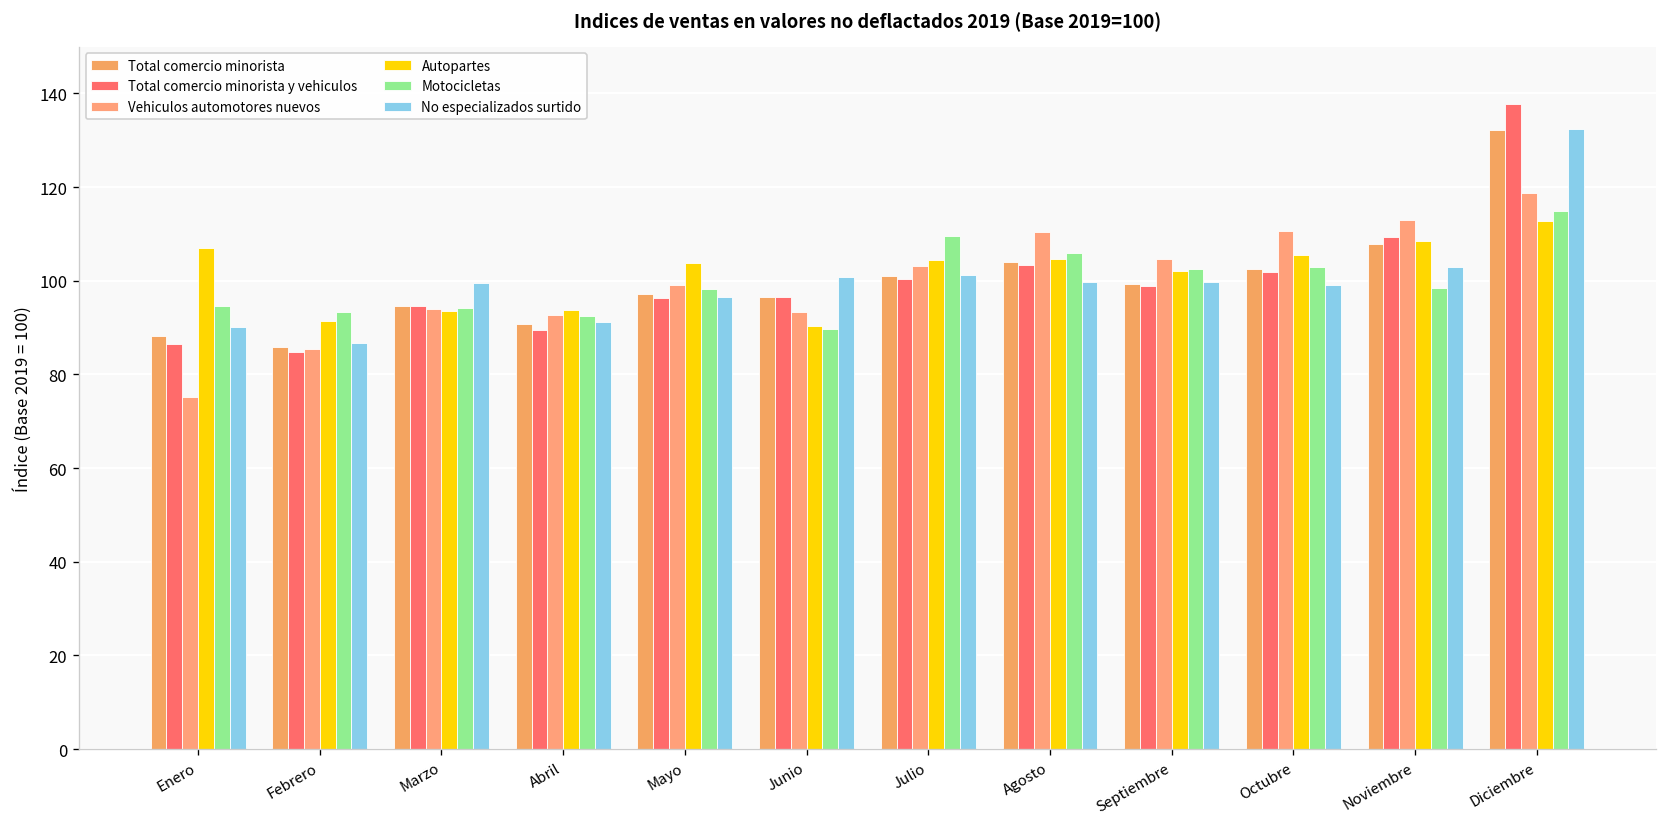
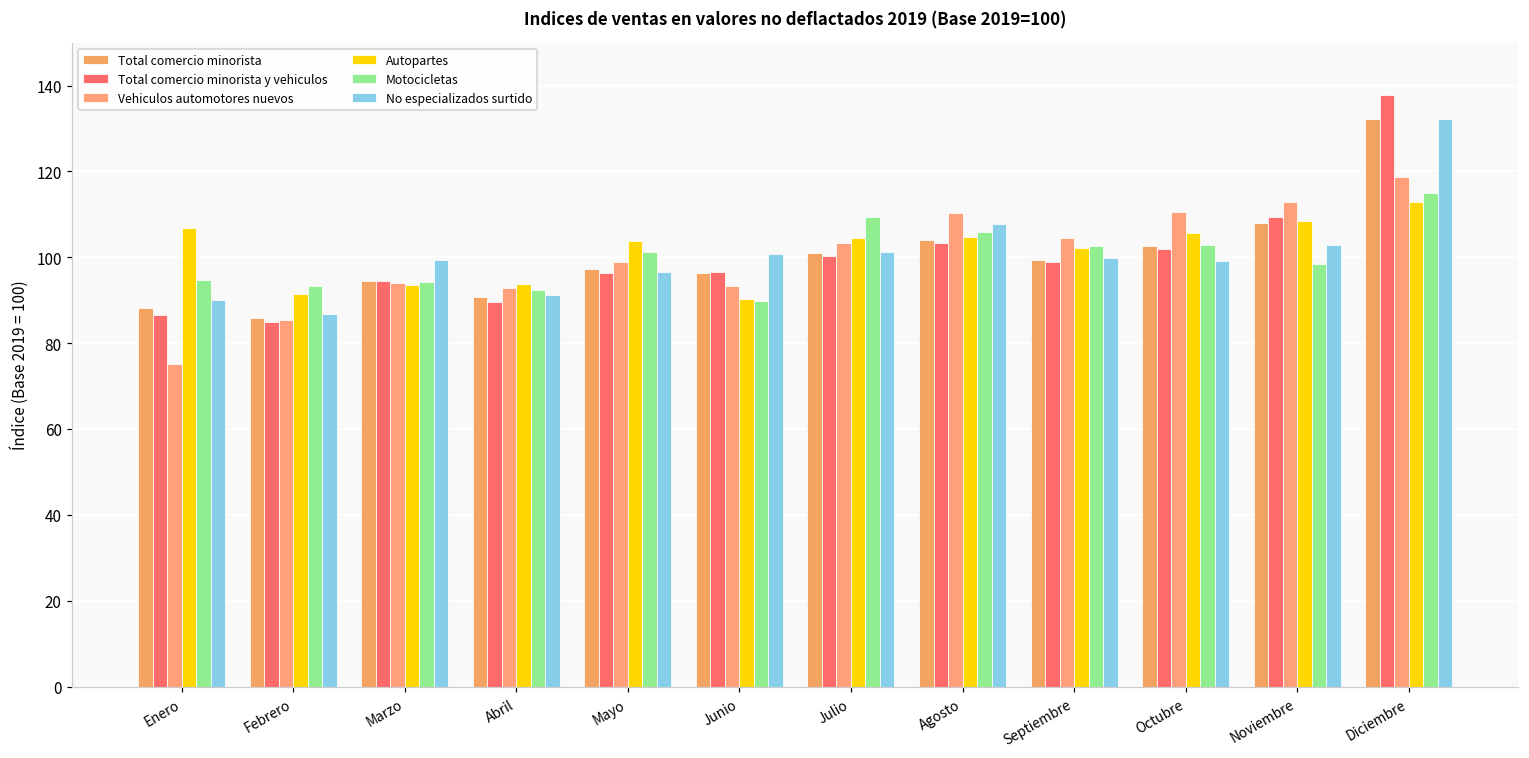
Motocicletas, Mayo: 98 -> 101
No especializados surtido, Agosto: 100 -> 108
